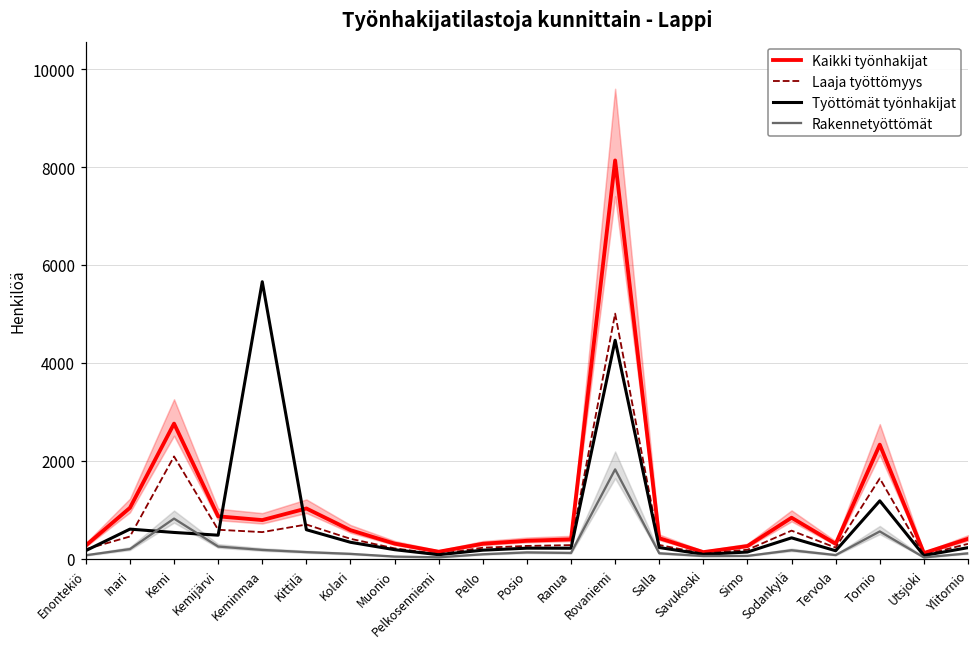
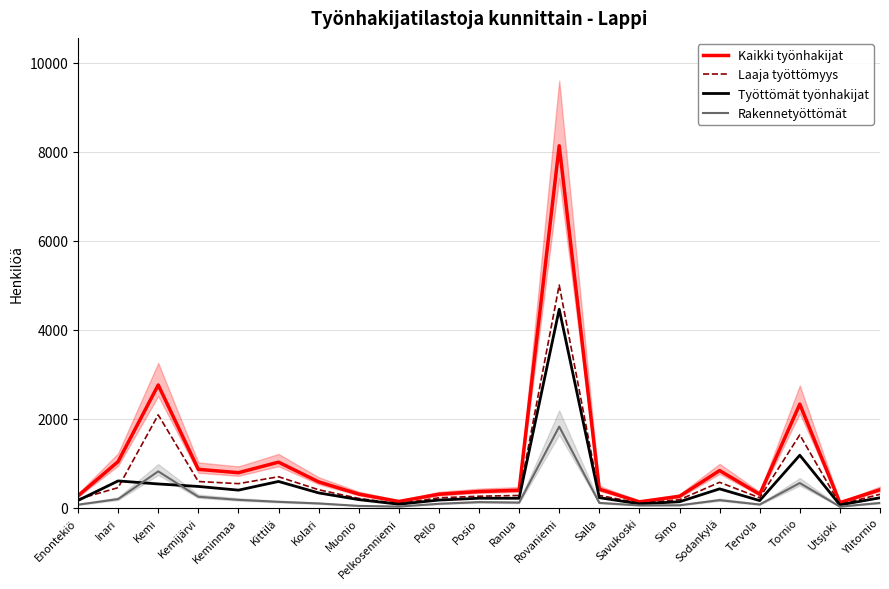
Työttömät työnhakijat, Keminmaa: 5700 -> 400
